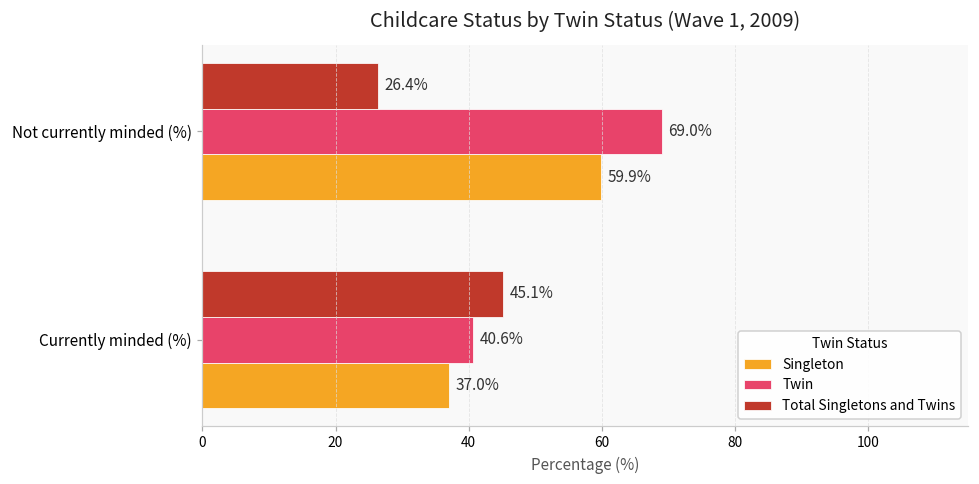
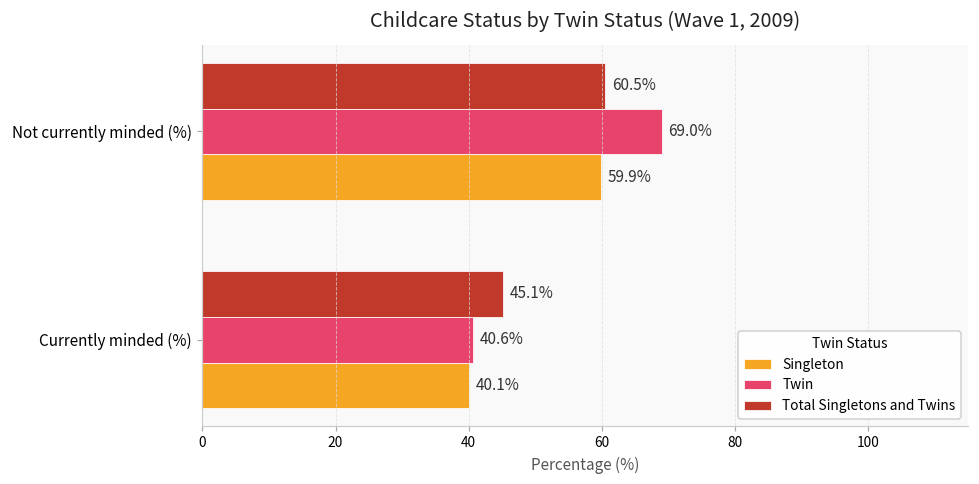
Total Singletons and Twins, Not currently minded (%): 26.4% -> 60.5%
Singleton, Currently minded (%): 37.0% -> 40.1%
